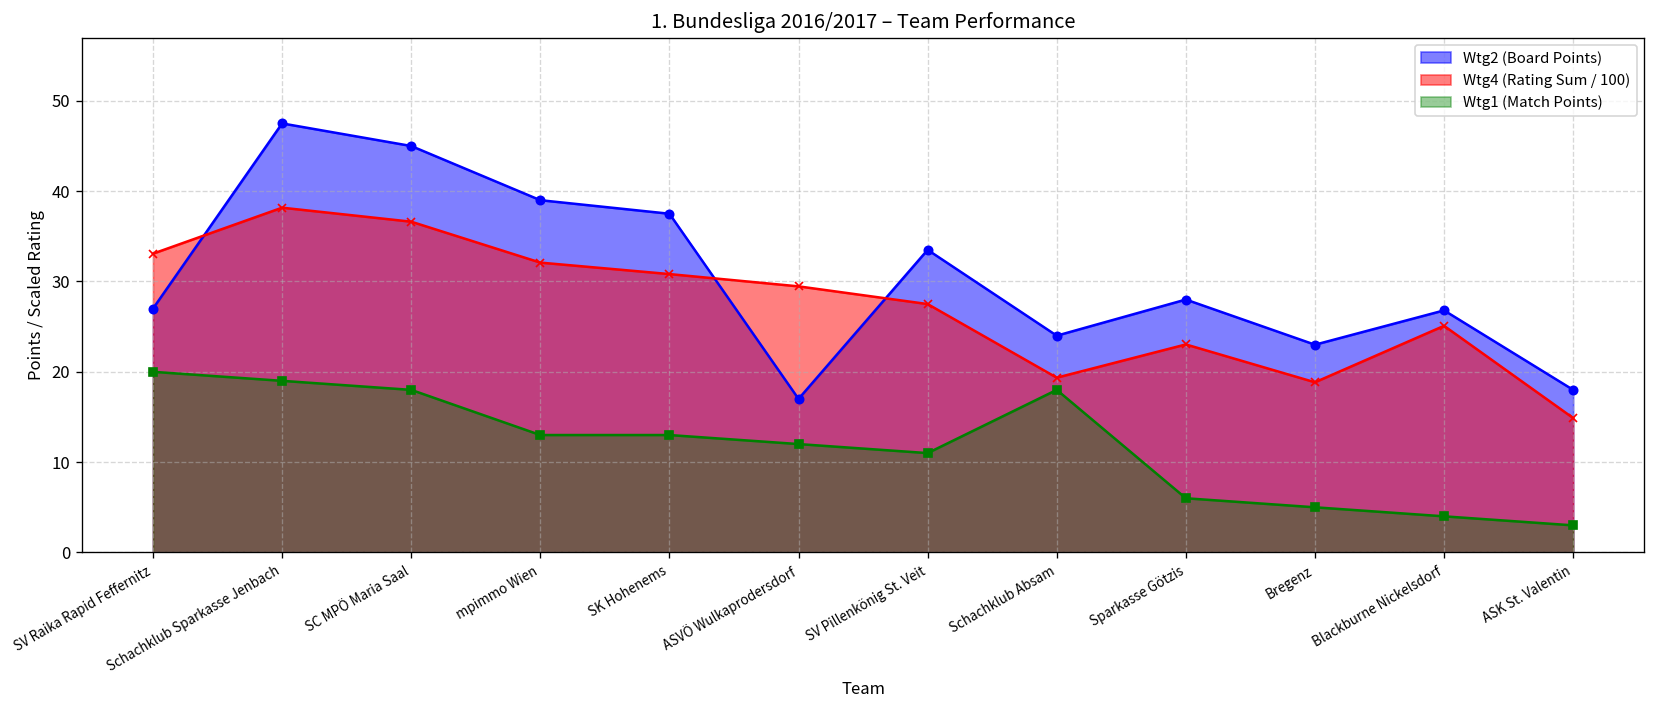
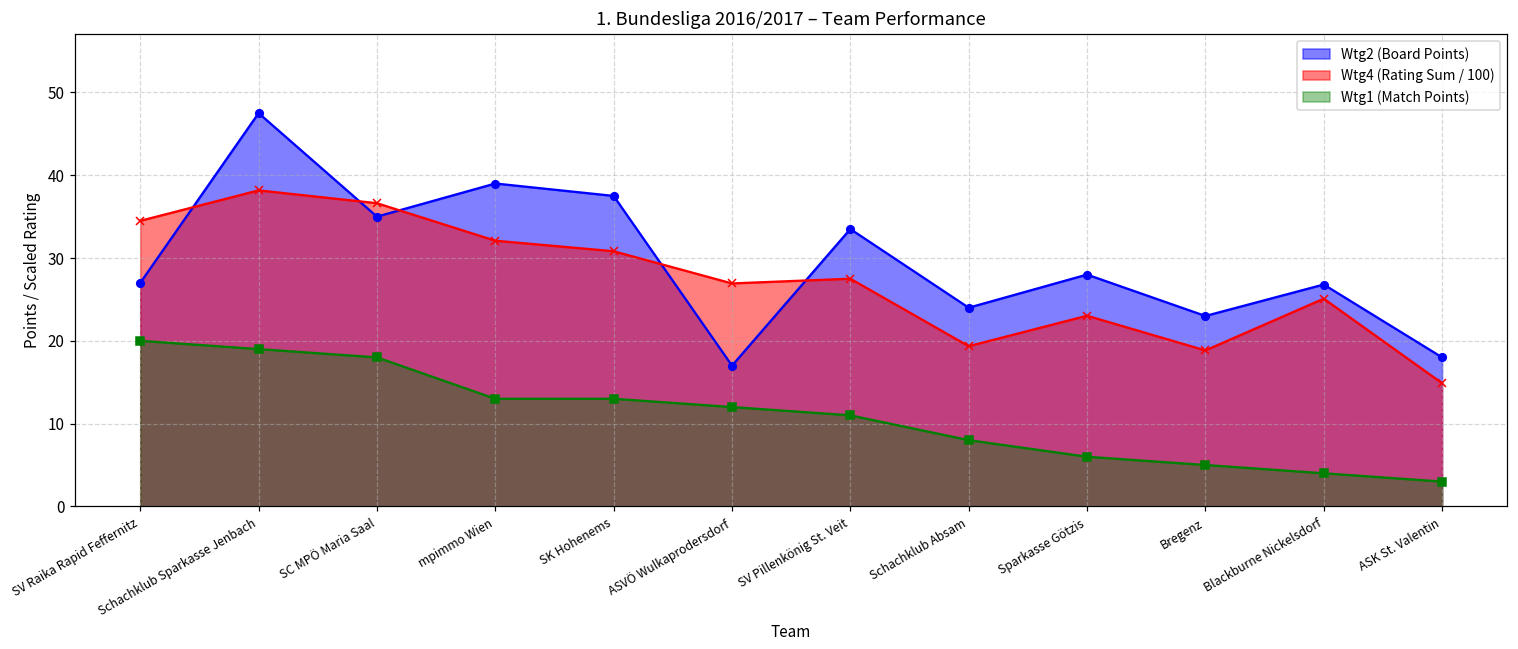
Wtg4 (Rating Sum / 100), SV Raika Rapid Feffernitz: 33 -> 34
Wtg2 (Board Points), SC MPÖ Maria Saal: 45 -> 35
Wtg4 (Rating Sum / 100), ASVÖ Wulkaprodersdorf: 29 -> 27
Wtg1 (Match Points), Schachklub Absam: 18 -> 8
